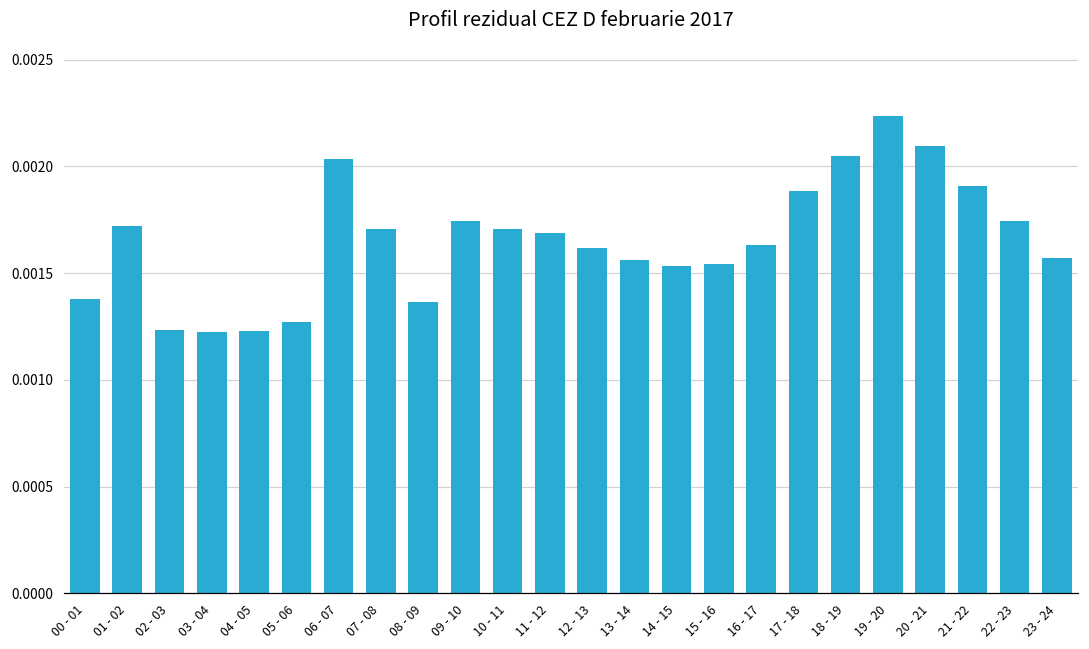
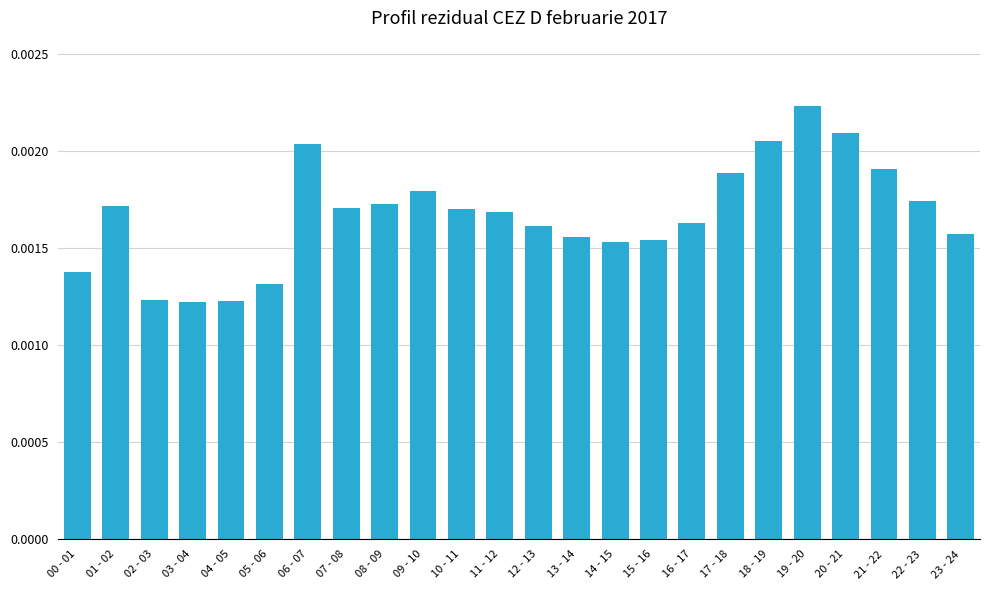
05 - 06: 0.00127 -> 0.00132
08 - 09: 0.00136 -> 0.00173
09 - 10: 0.00174 -> 0.00180
